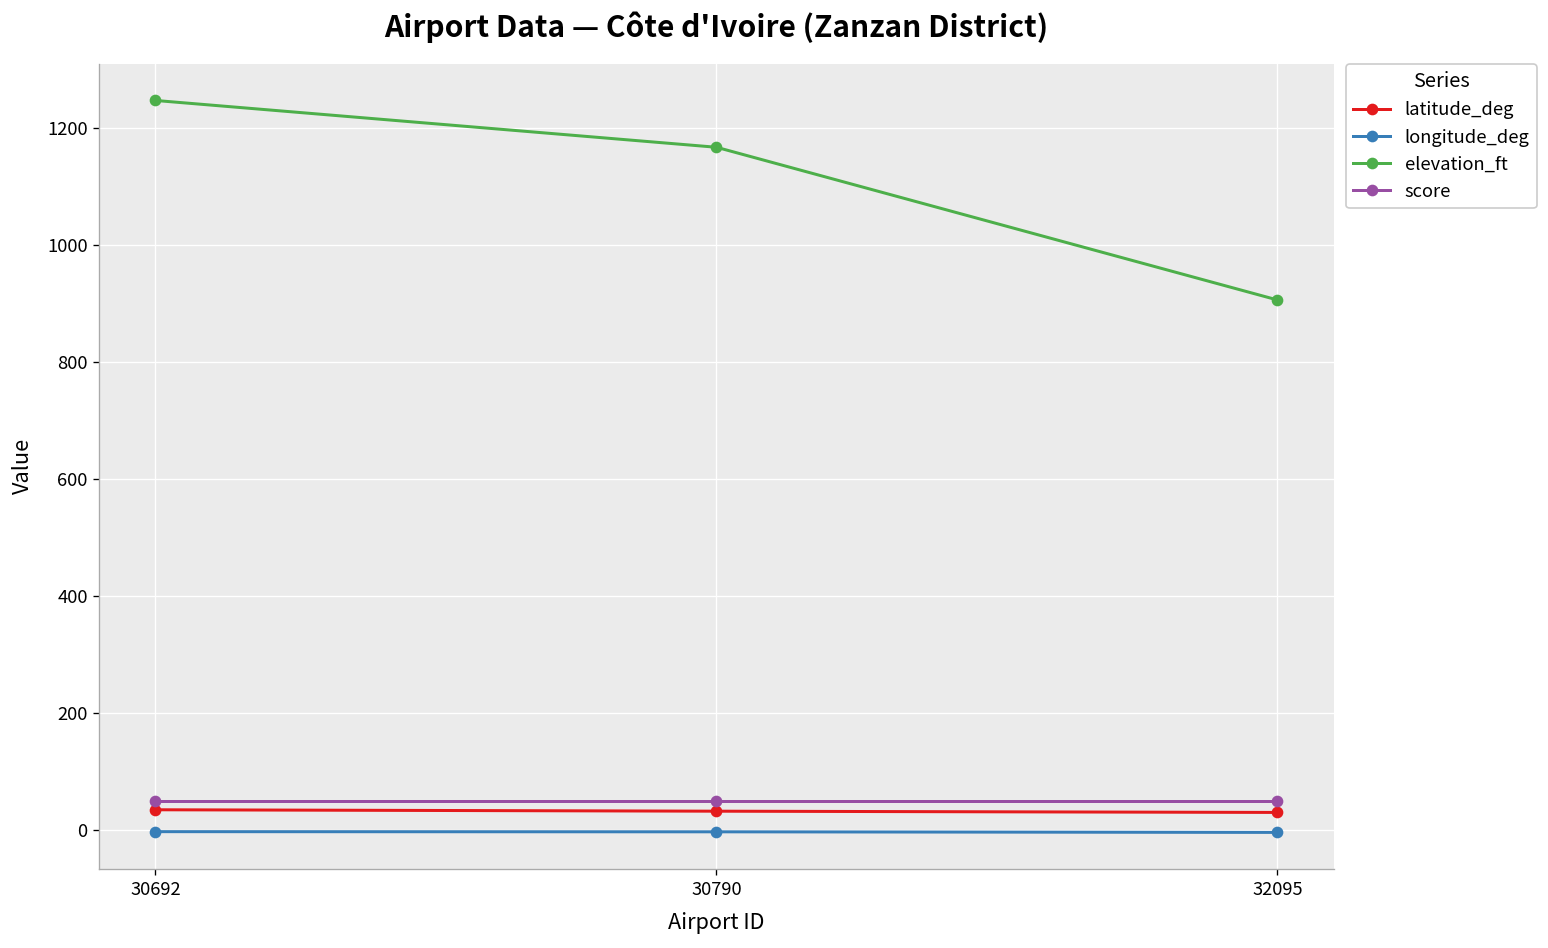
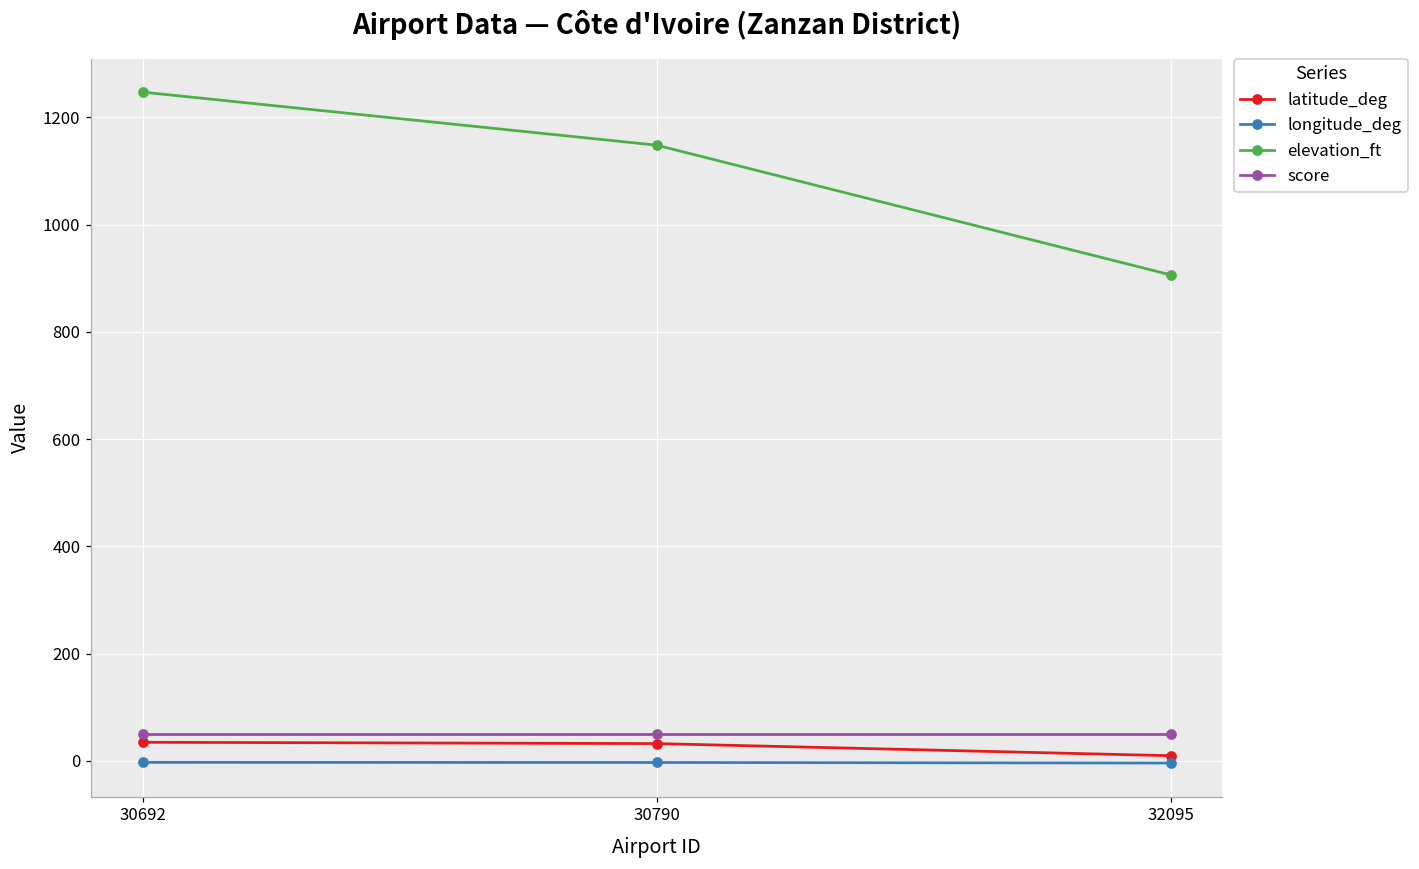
elevation_ft, 30790: 1170 -> 1150
latitude_deg, 32095: 30 -> 10
